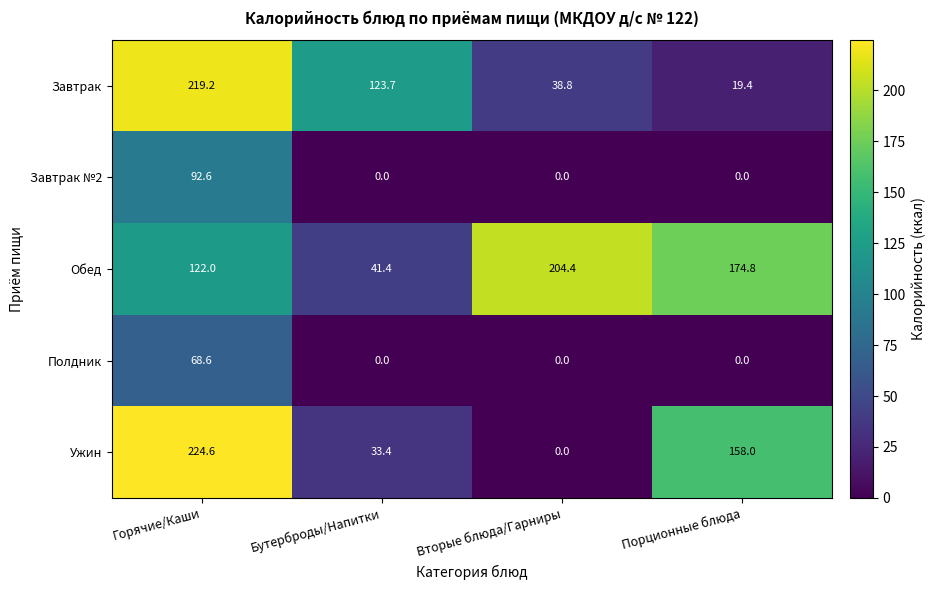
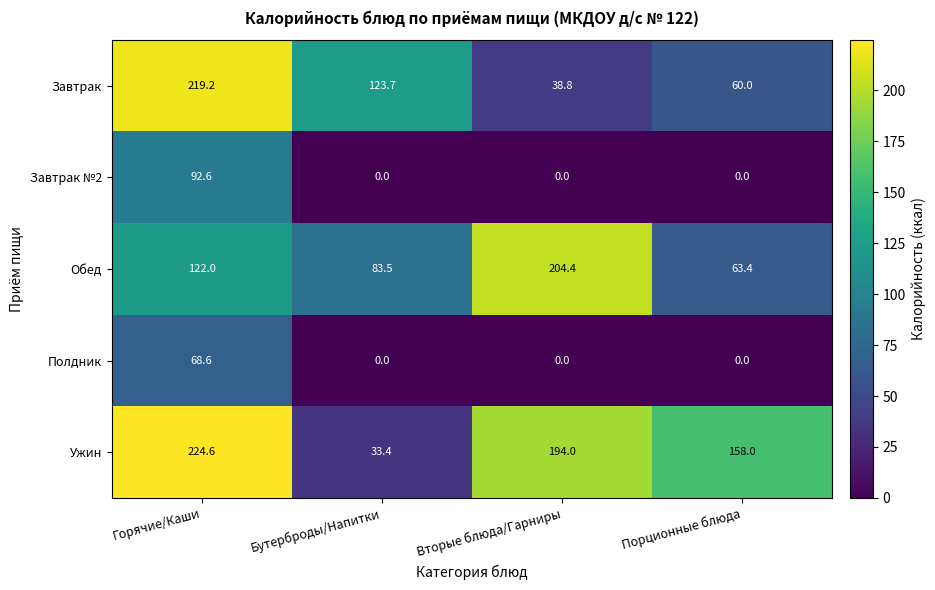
Завтрак, Порционные блюда: 19.4 -> 60.0
Обед, Бутерброды/Напитки: 41.4 -> 83.5
Обед, Порционные блюда: 174.8 -> 63.4
Ужин, Вторые блюда/Гарниры: 0.0 -> 194.0
